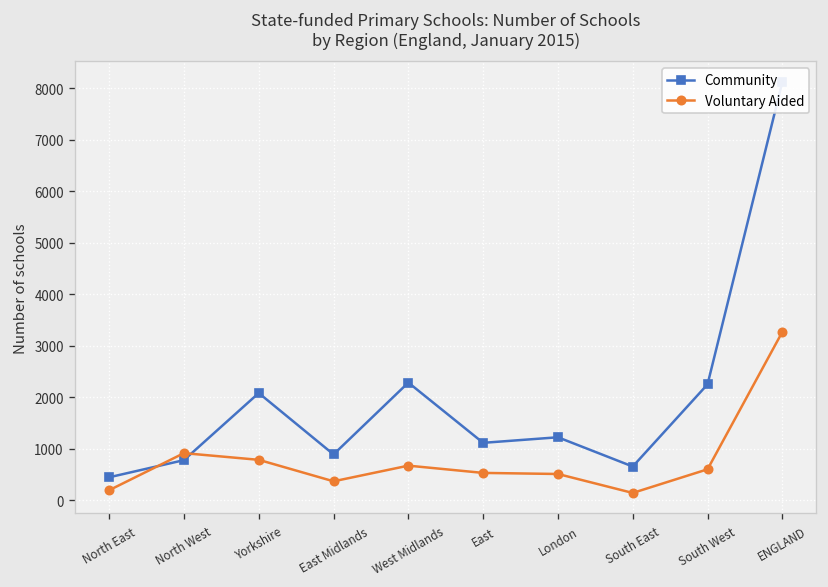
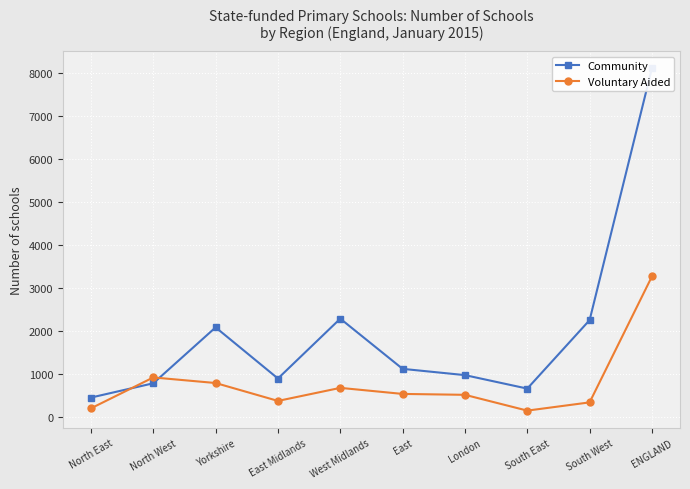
Community, London: 1200 -> 1000
Voluntary Aided, South West: 600 -> 300
